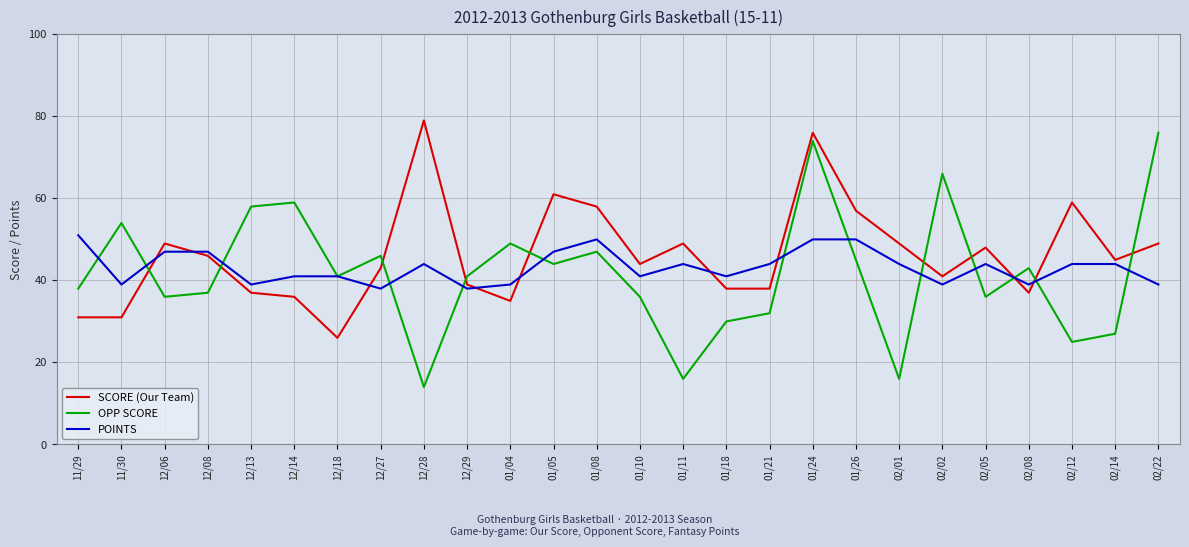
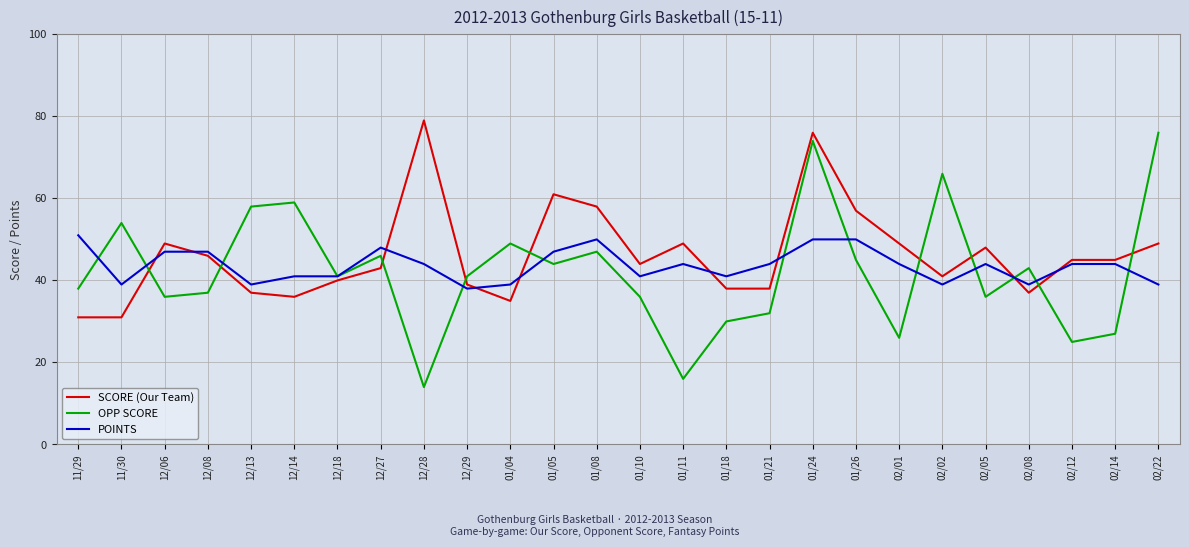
SCORE (Our Team), 12/18: 26 -> 40
POINTS, 12/27: 38 -> 48
OPP SCORE, 02/01: 16 -> 26
SCORE (Our Team), 02/12: 59 -> 45
